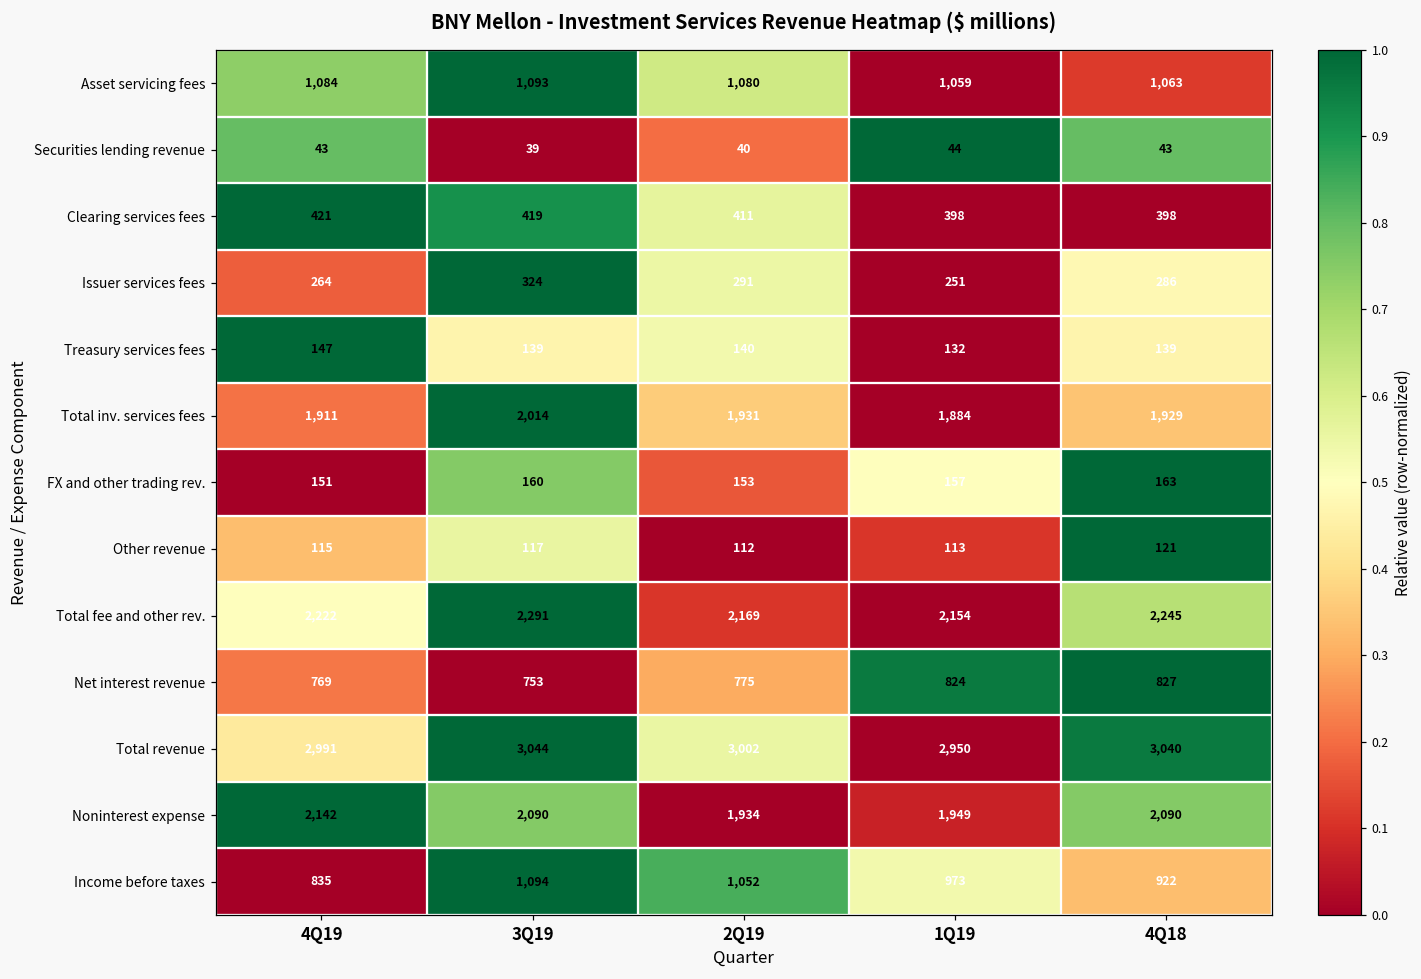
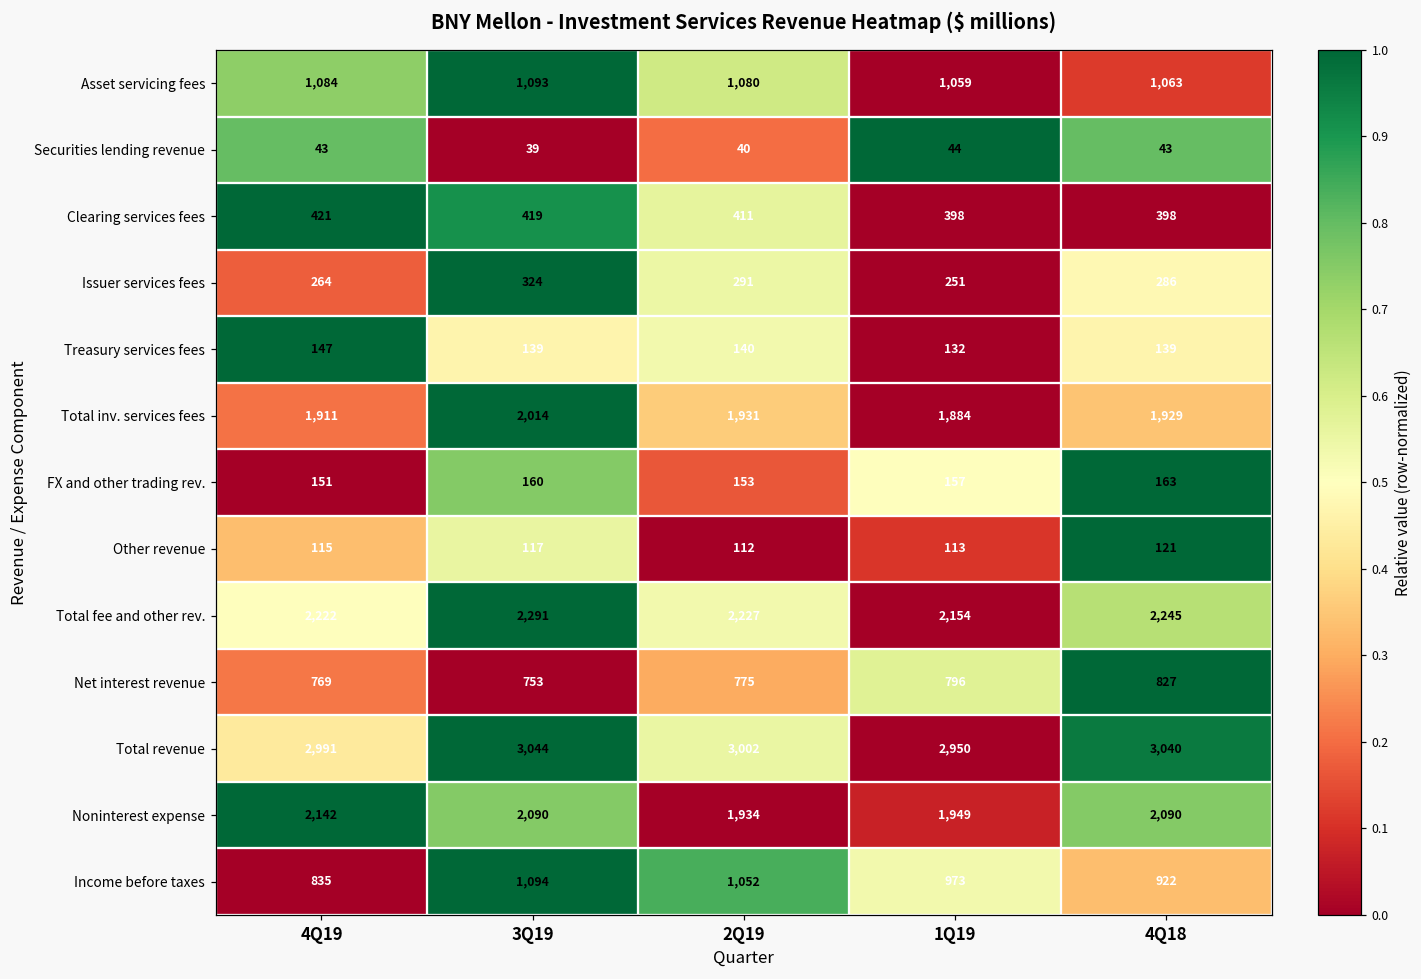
Total fee and other rev., 2Q19: 2,169 -> 2,227
Net interest revenue, 1Q19: 824 -> 796
